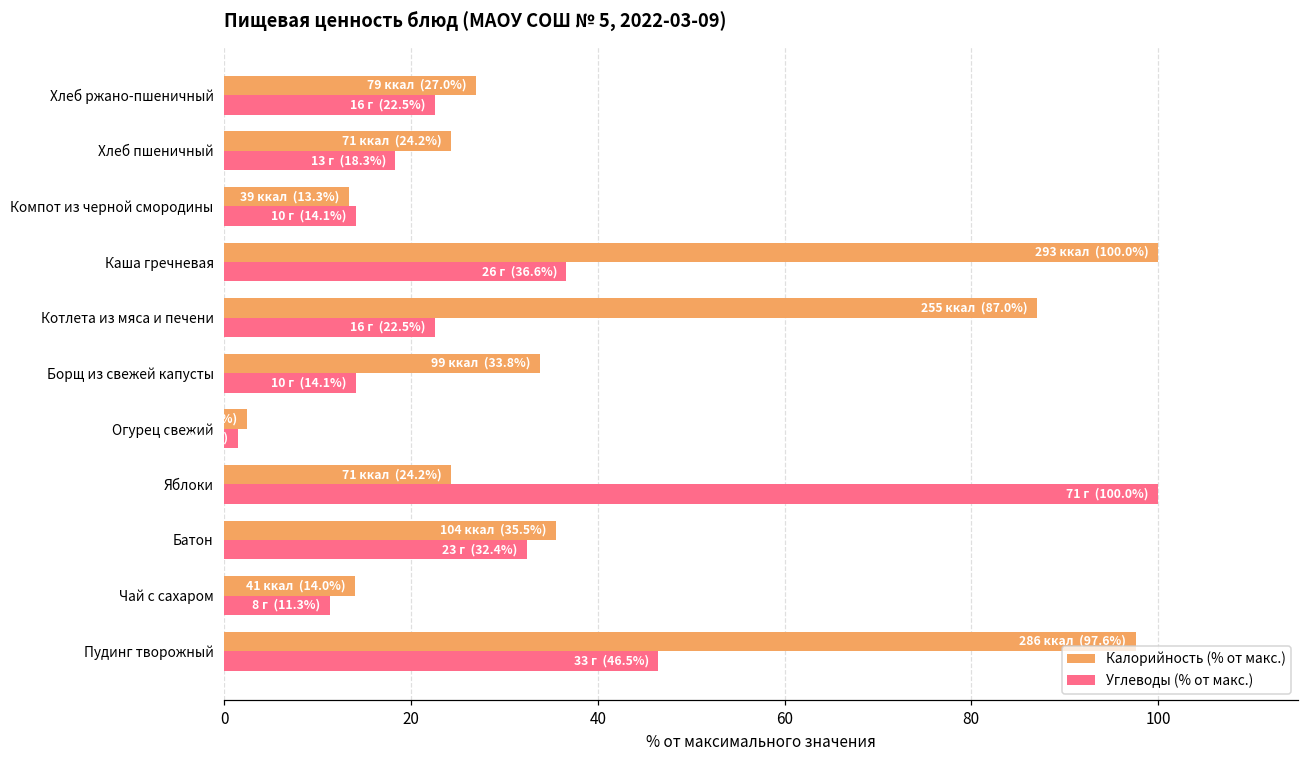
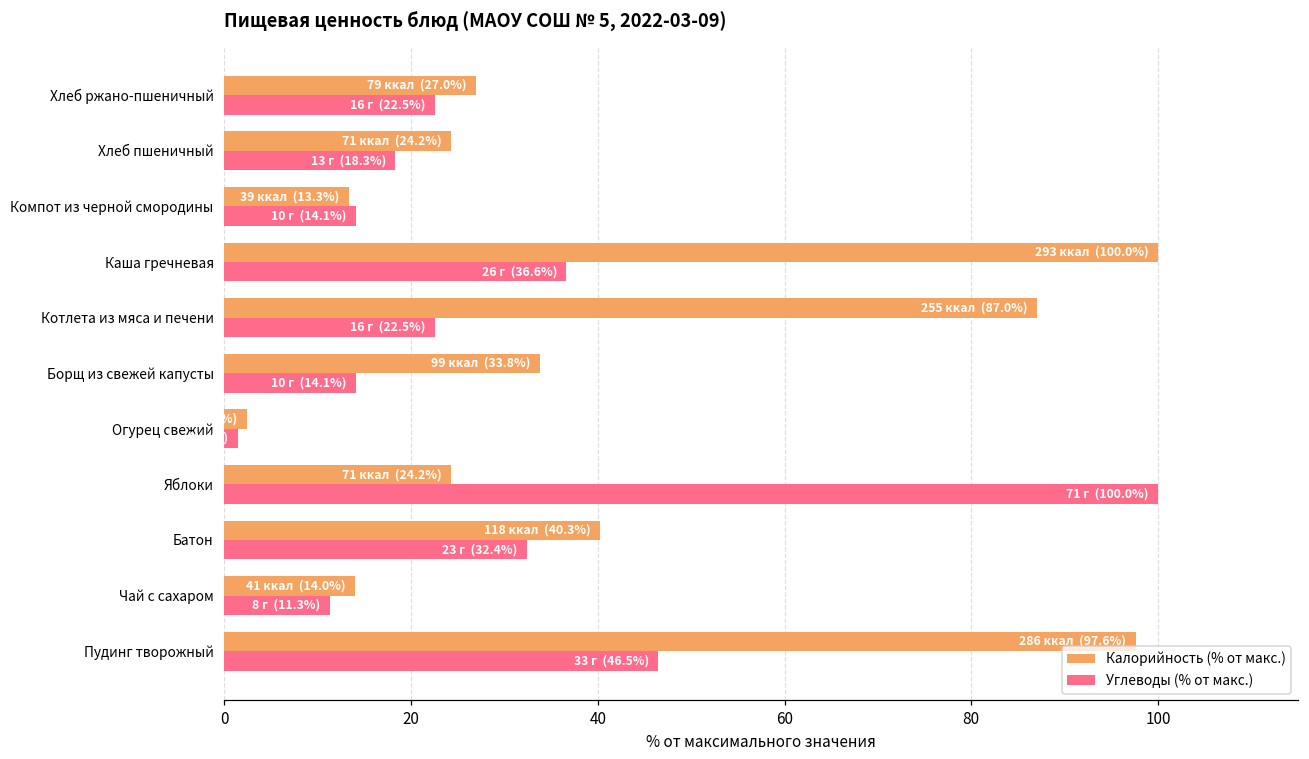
Калорийность (% от макс.), Батон: 104 ккал (35.5%) -> 118 ккал (40.3%)
